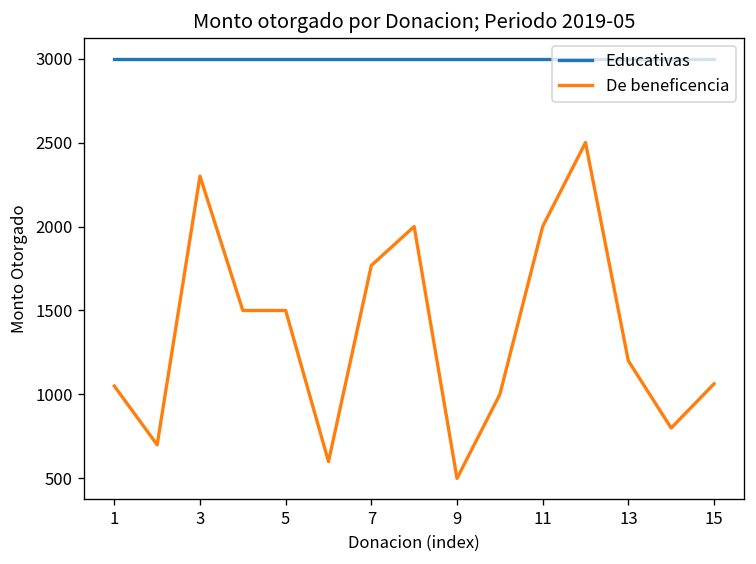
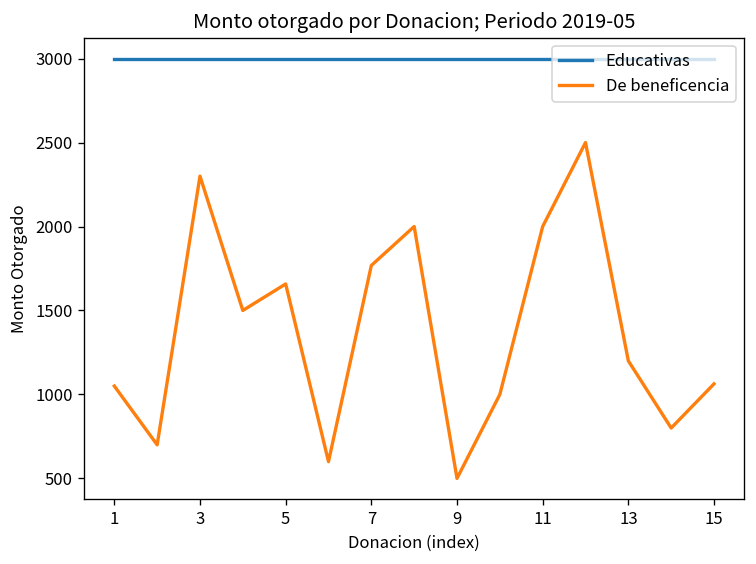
De beneficencia, 5: 1500 -> 1660
